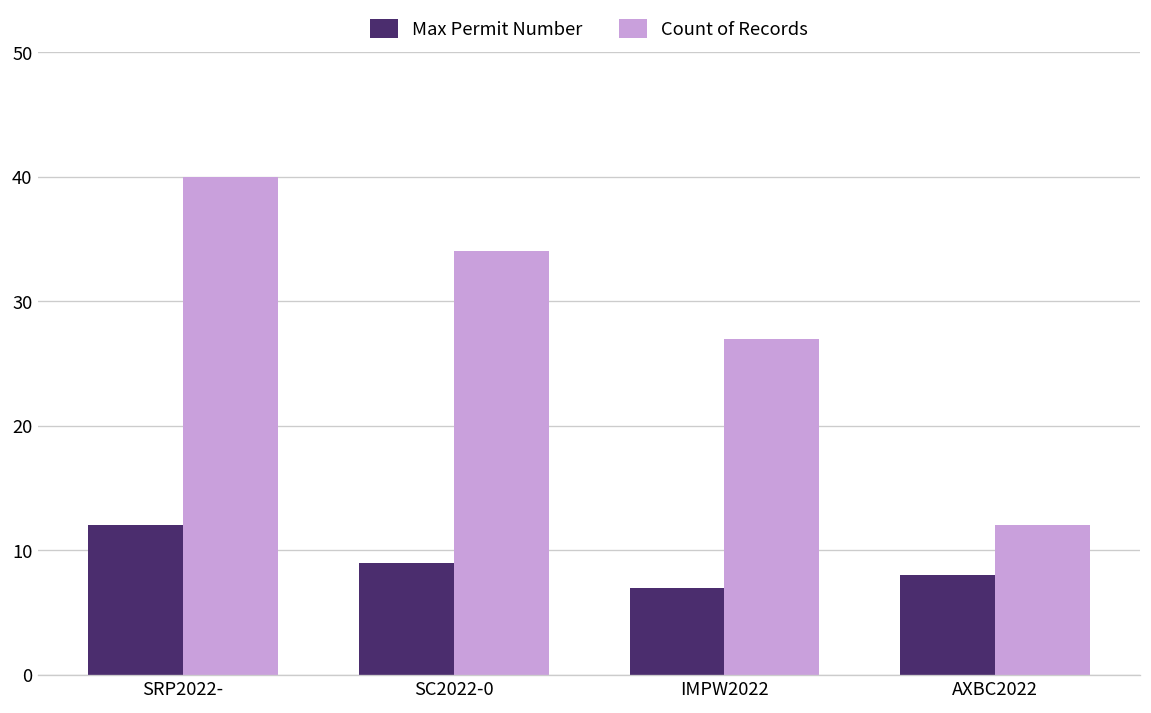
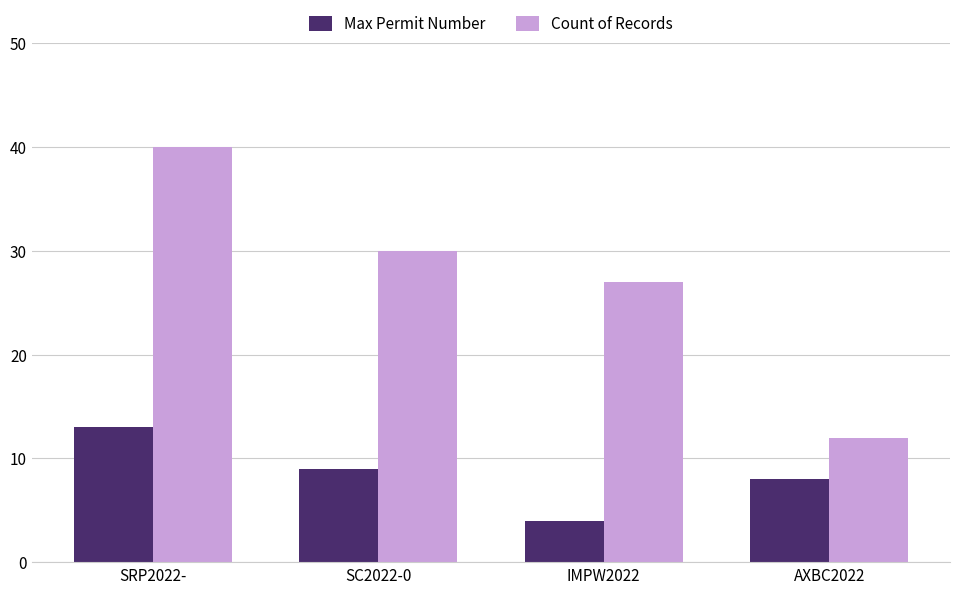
Max Permit Number, SRP2022-: 12 -> 13
Count of Records, SC2022-0: 34 -> 30
Max Permit Number, IMPW2022: 7 -> 4
